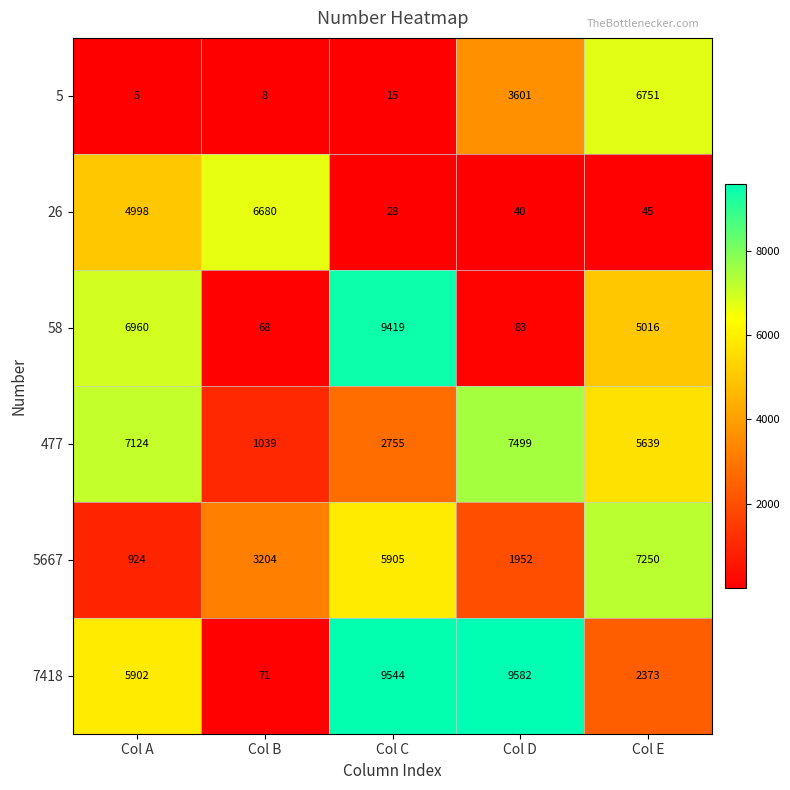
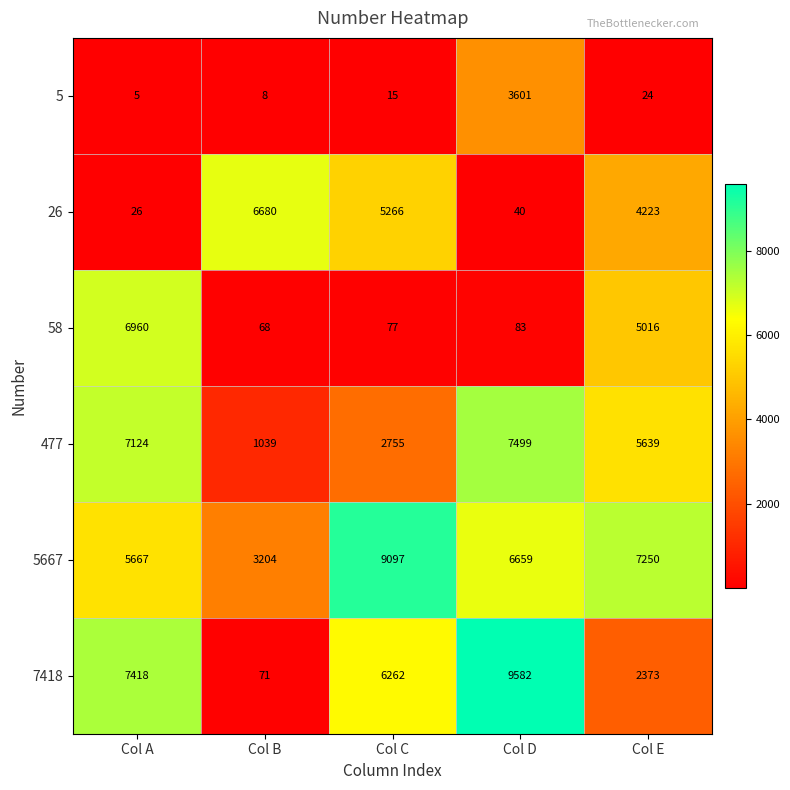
5, Col E: 6751 -> 24
26, Col A: 4998 -> 26
26, Col C: 28 -> 5266
26, Col E: 45 -> 4223
58, Col C: 9419 -> 77
5667, Col A: 924 -> 5667
5667, Col C: 5905 -> 9097
5667, Col D: 1952 -> 6659
7418, Col A: 5902 -> 7418
7418, Col C: 9544 -> 6262
